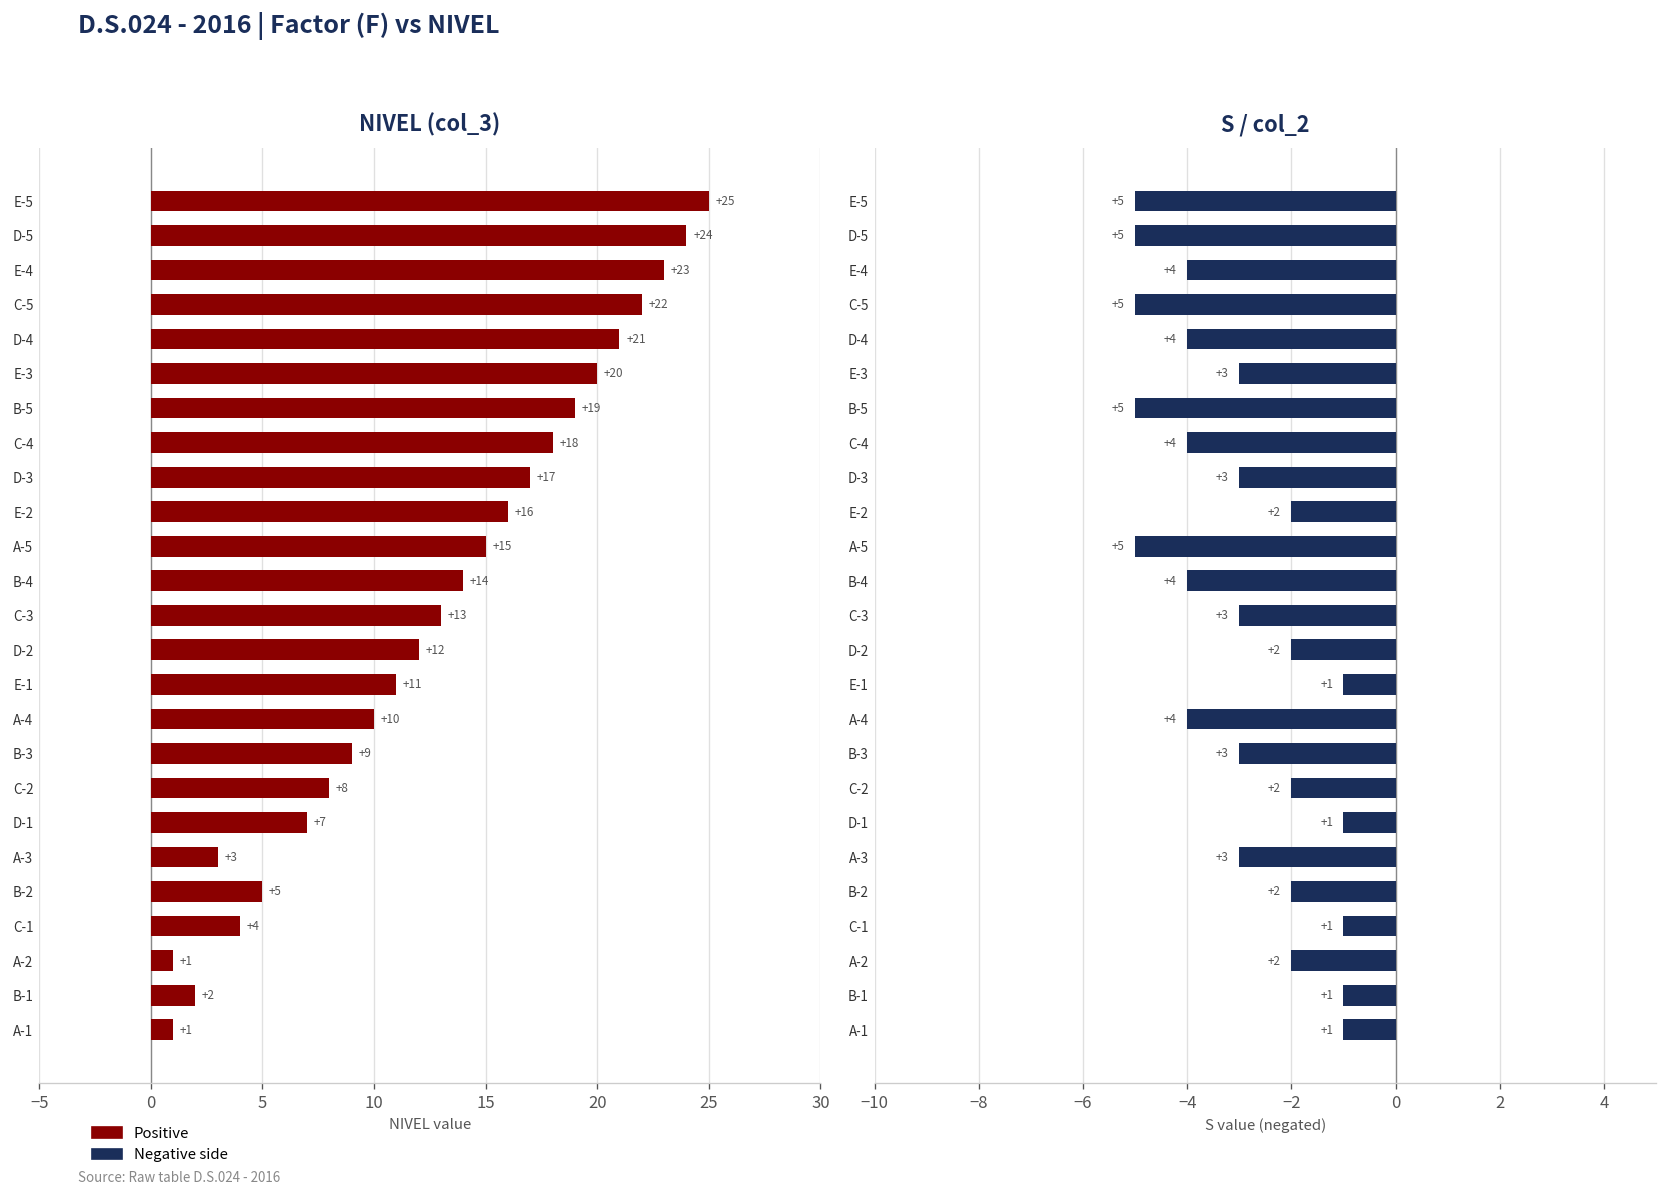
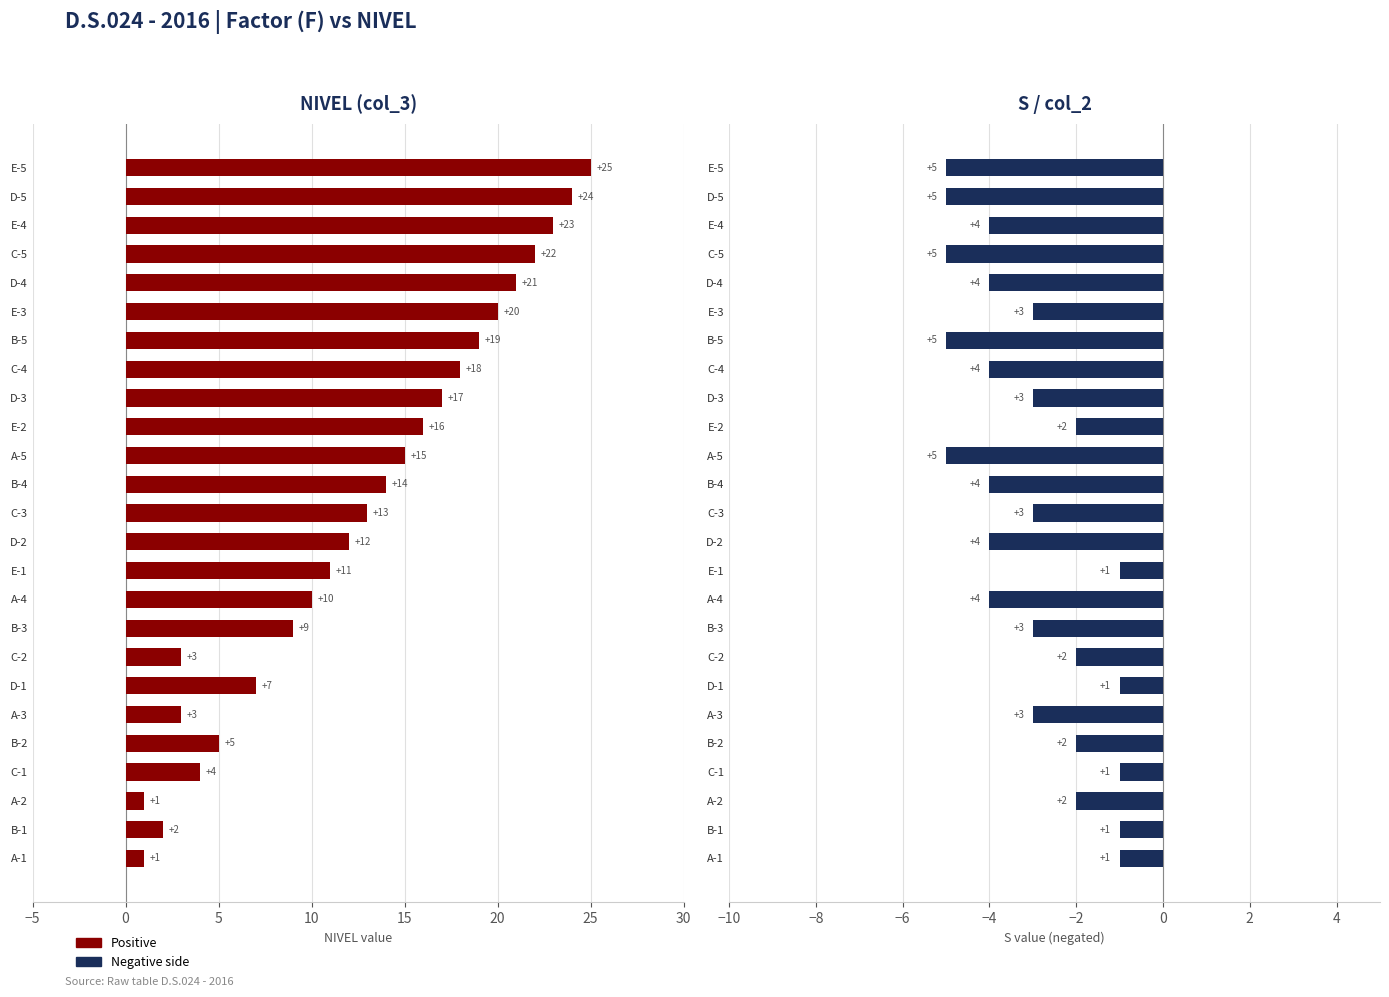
NIVEL (col_3), C-2: +8 -> +3
S / col_2, D-2: +2 -> +4
